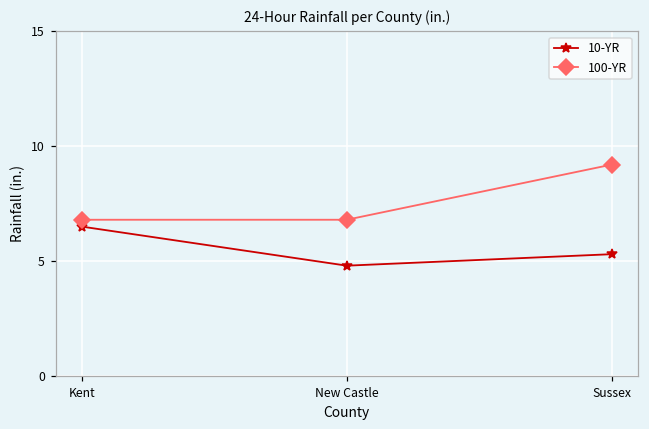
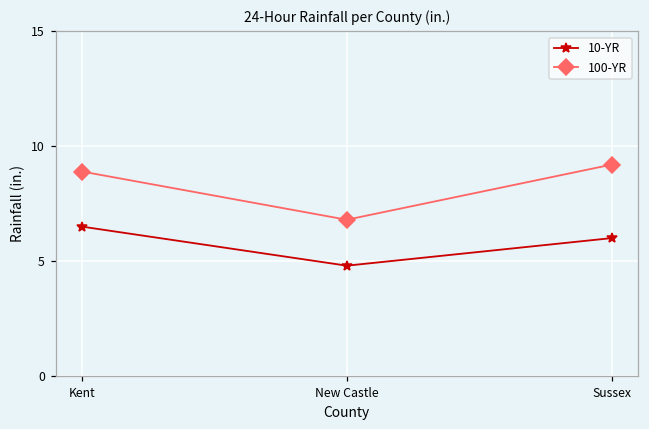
100-YR, Kent: 6.8 -> 8.9
10-YR, Sussex: 5.3 -> 6.0
